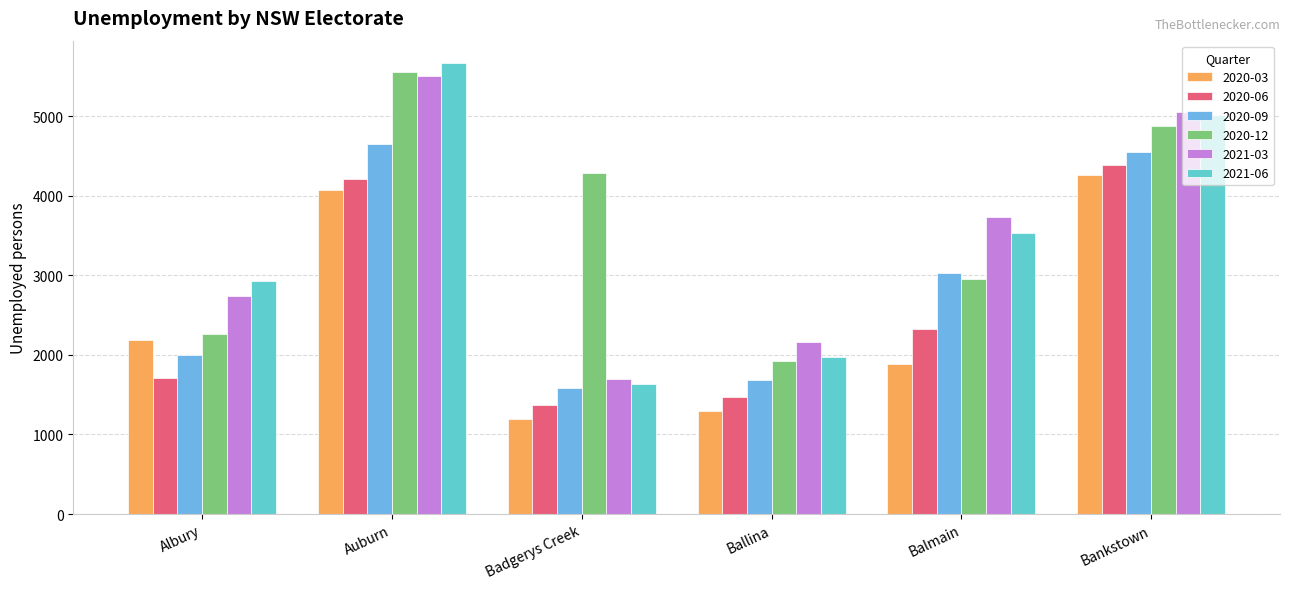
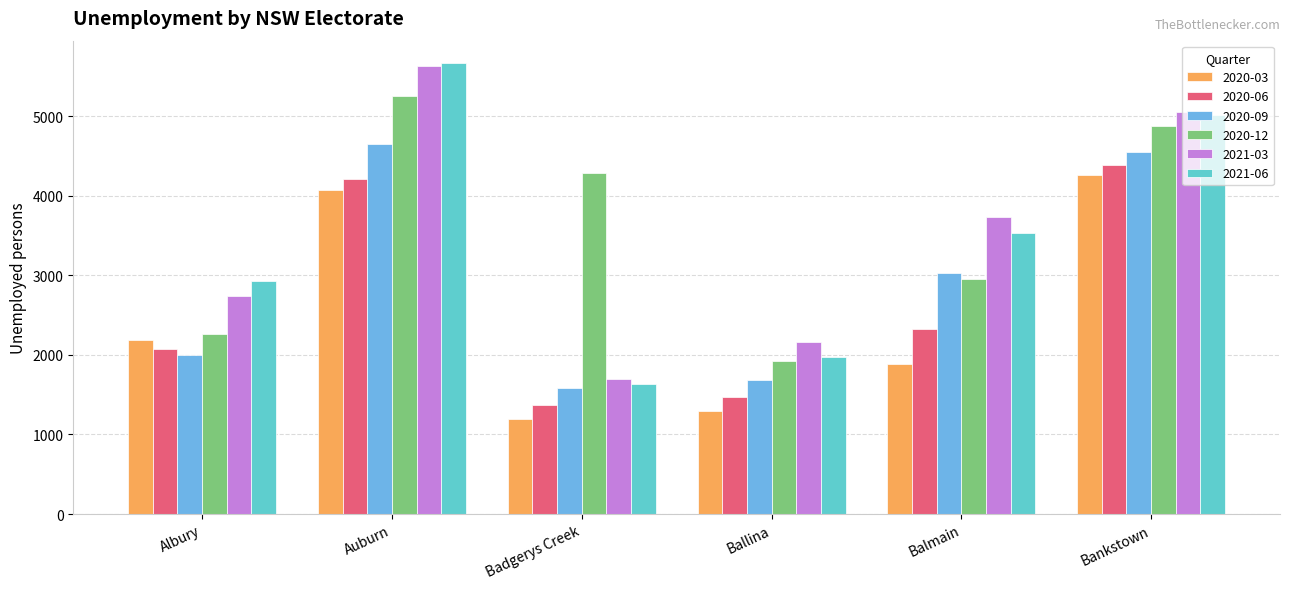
2020-06, Albury: 1700 -> 2100
2020-12, Auburn: 5600 -> 5300
2021-03, Auburn: 5500 -> 5600
